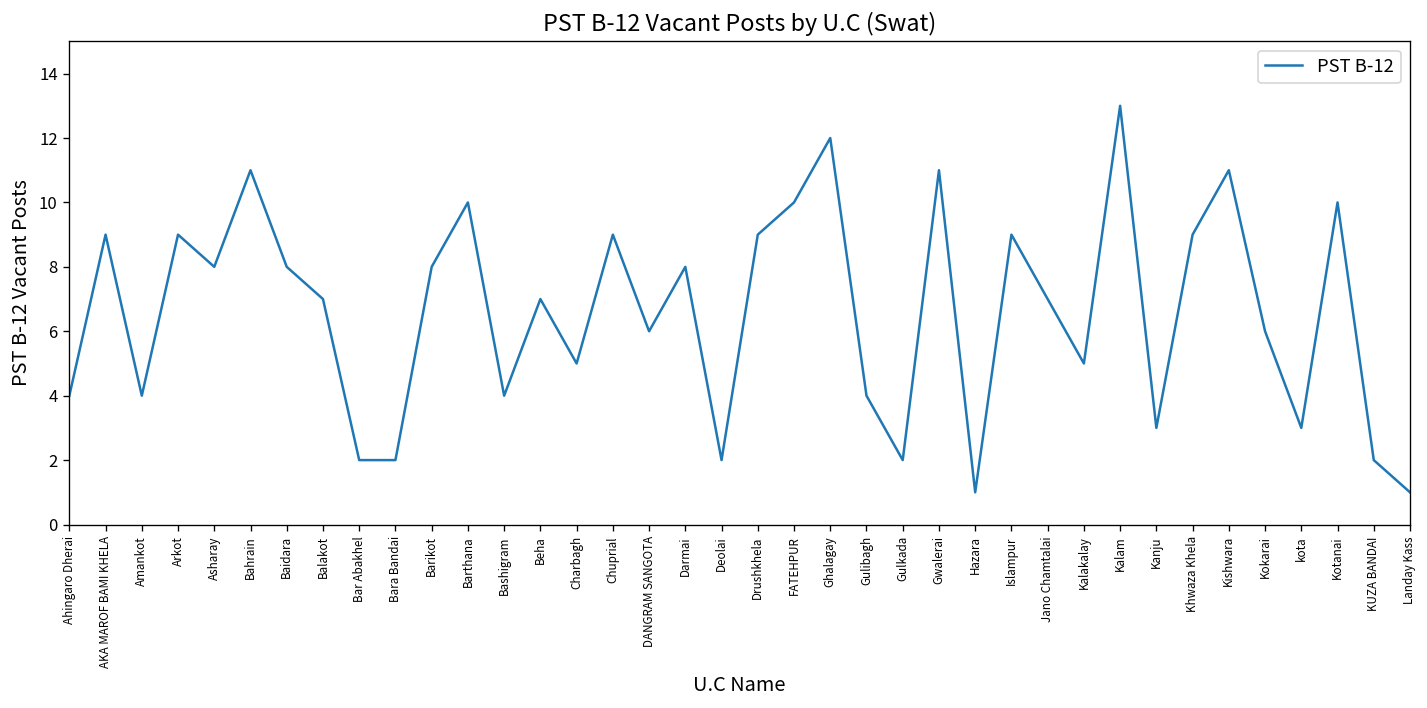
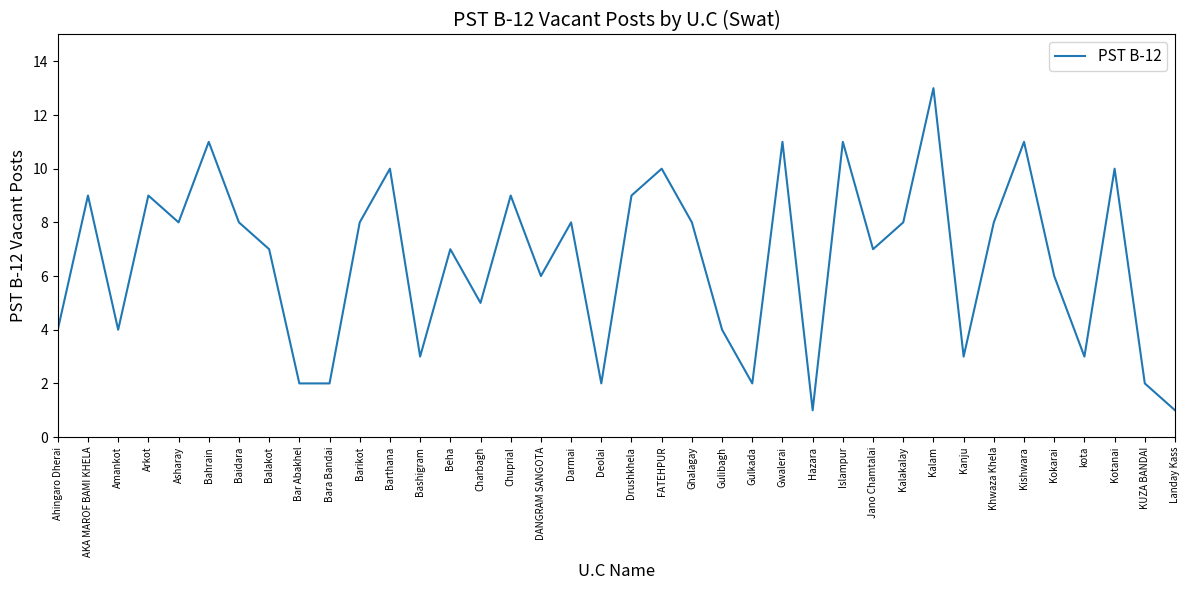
Bashigram: 4 -> 3
Ghalagay: 12 -> 8
Islampur: 9 -> 11
Kalakalay: 5 -> 8
Khwaza Khela: 9 -> 8
